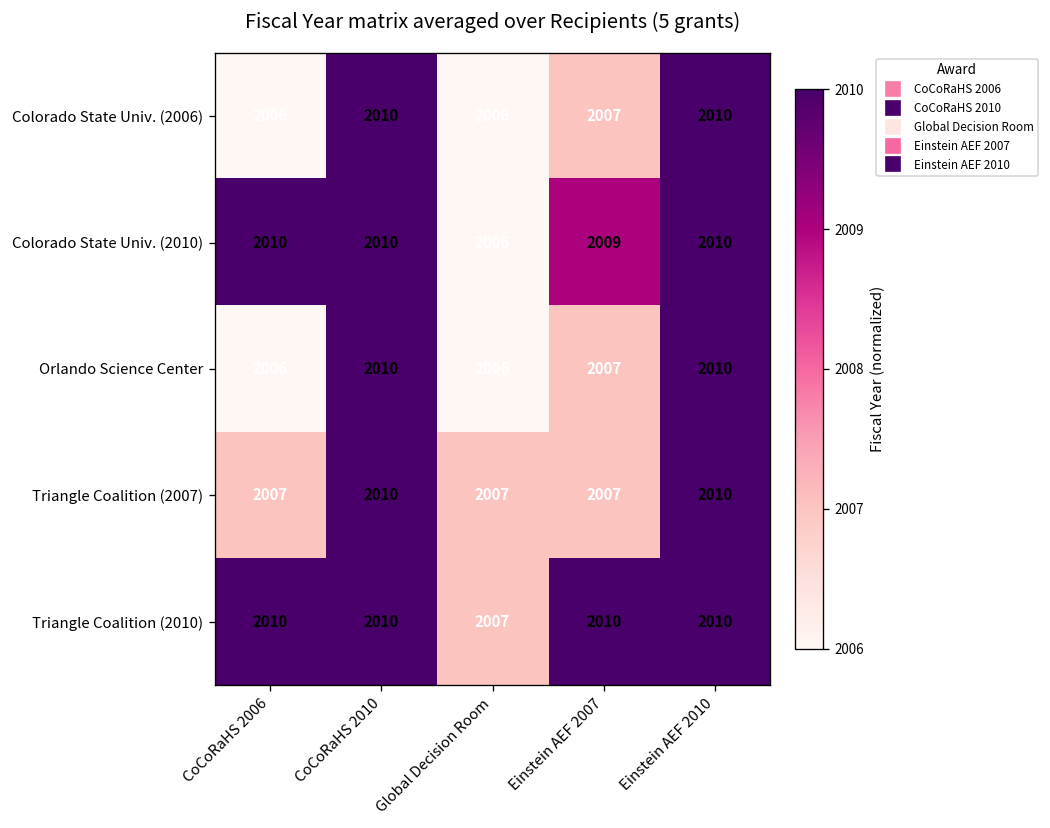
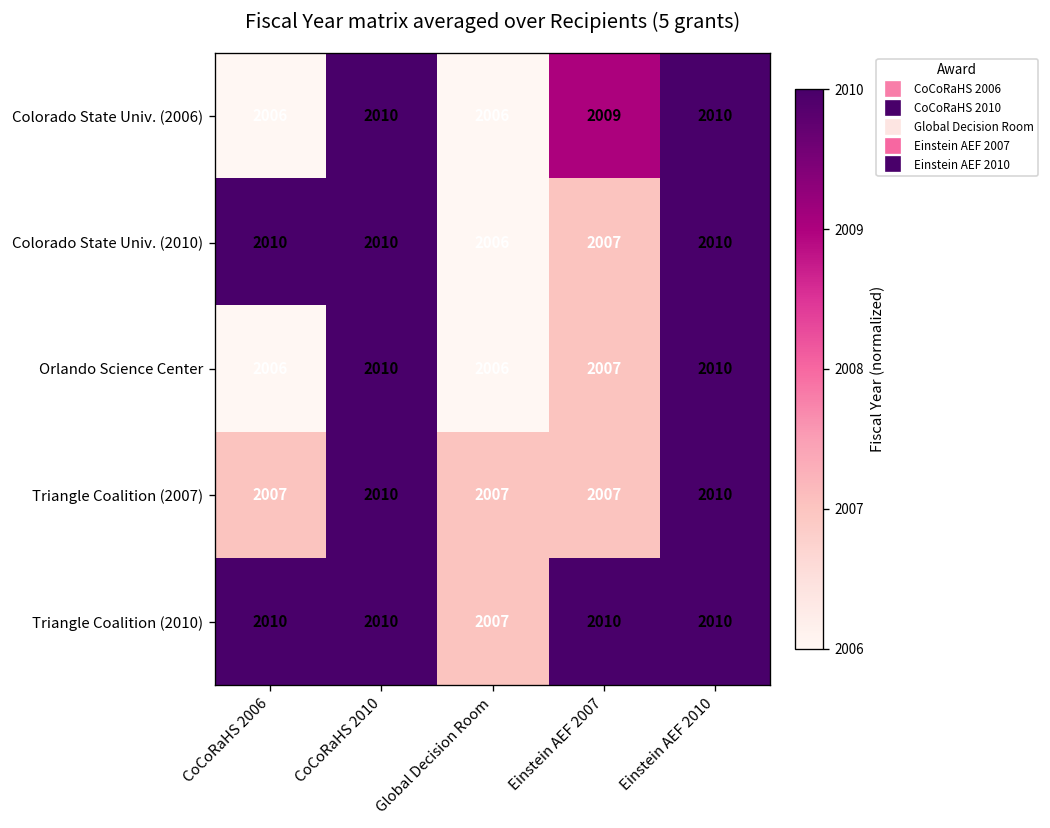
Colorado State Univ. (2006), Einstein AEF 2007: 2007 -> 2009
Colorado State Univ. (2010), Einstein AEF 2007: 2009 -> 2007
